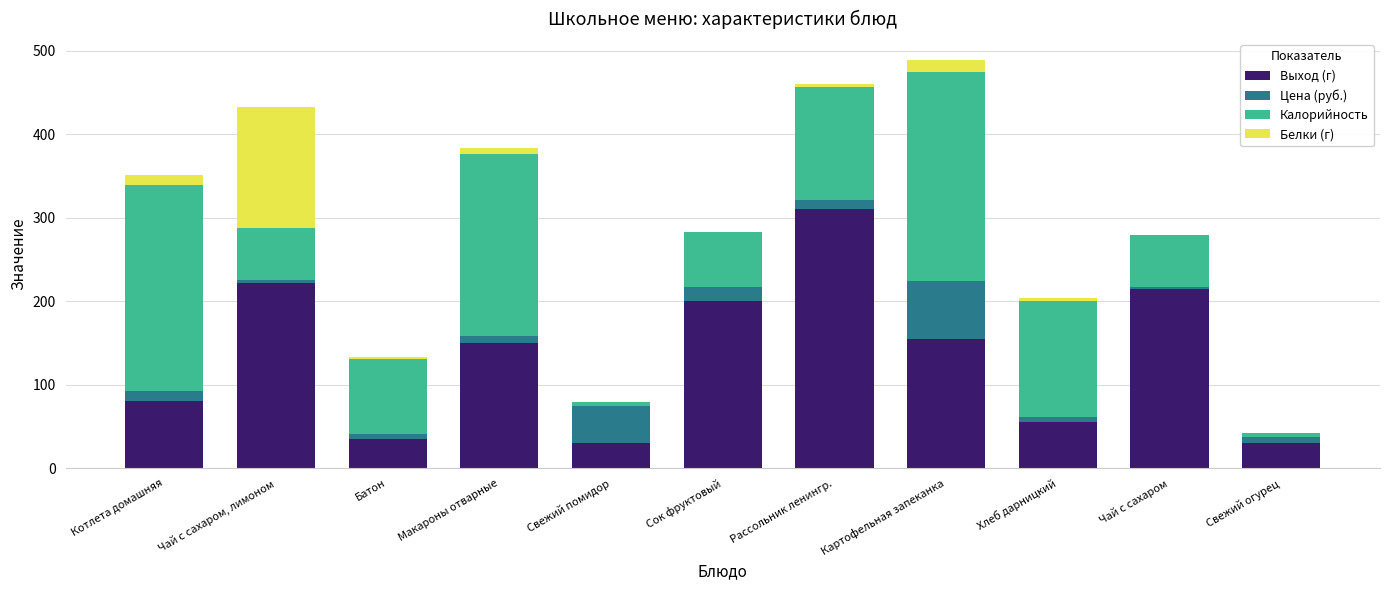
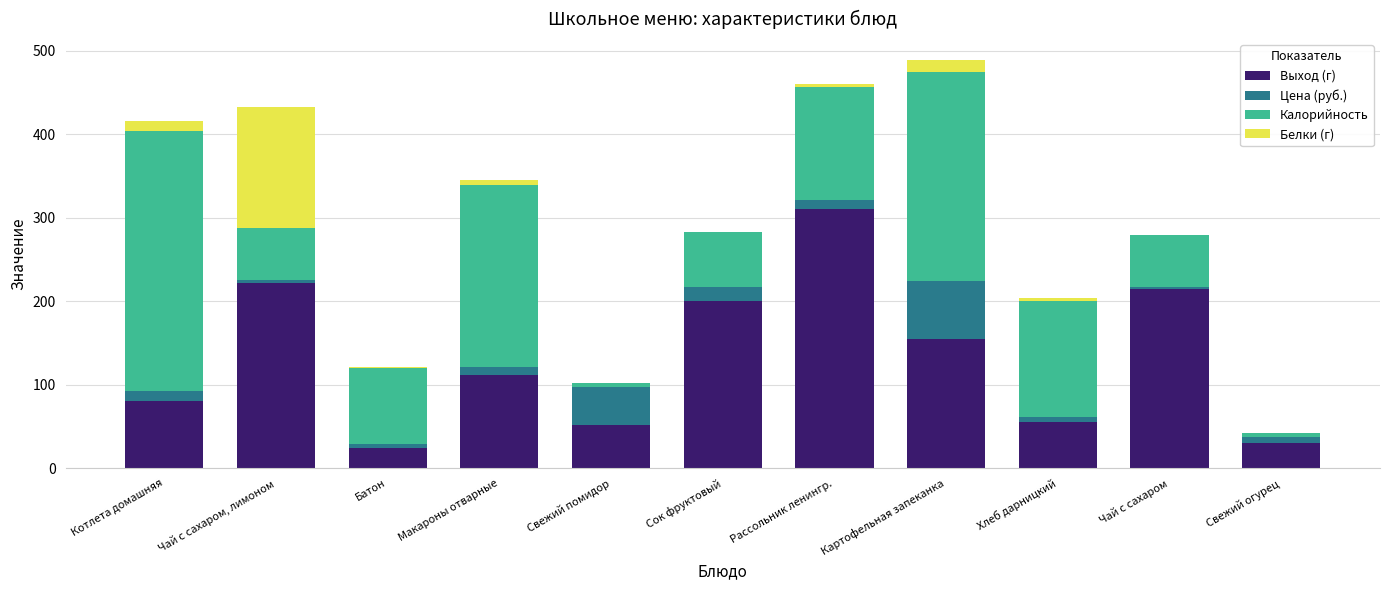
Калорийность, Котлета домашняя: 250 -> 310
Выход (г), Батон: 40 -> 20
Выход (г), Макароны отварные: 150 -> 110
Выход (г), Свежий помидор: 30 -> 50
